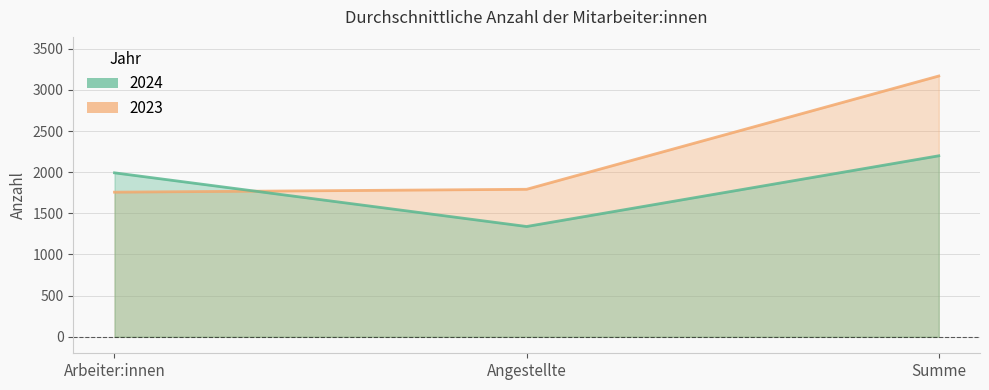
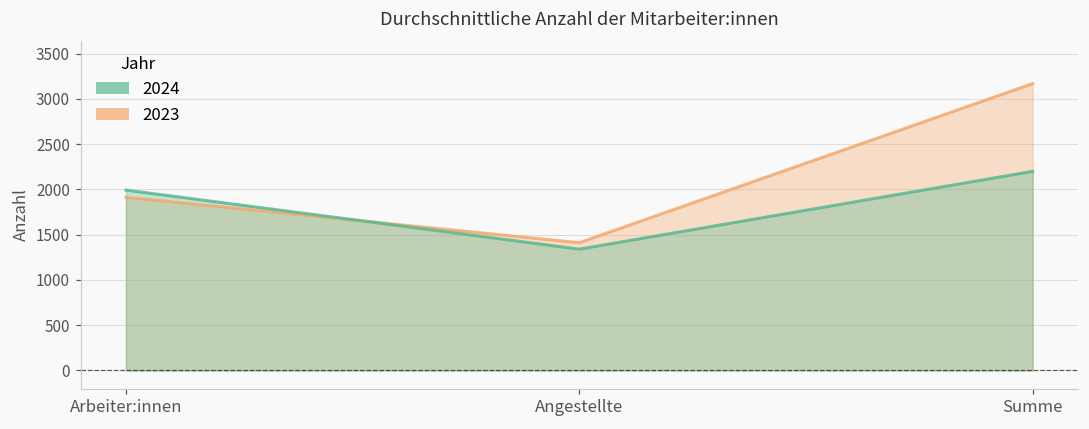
2023, Arbeiter:innen: 1800 -> 1900
2023, Angestellte: 1800 -> 1400
